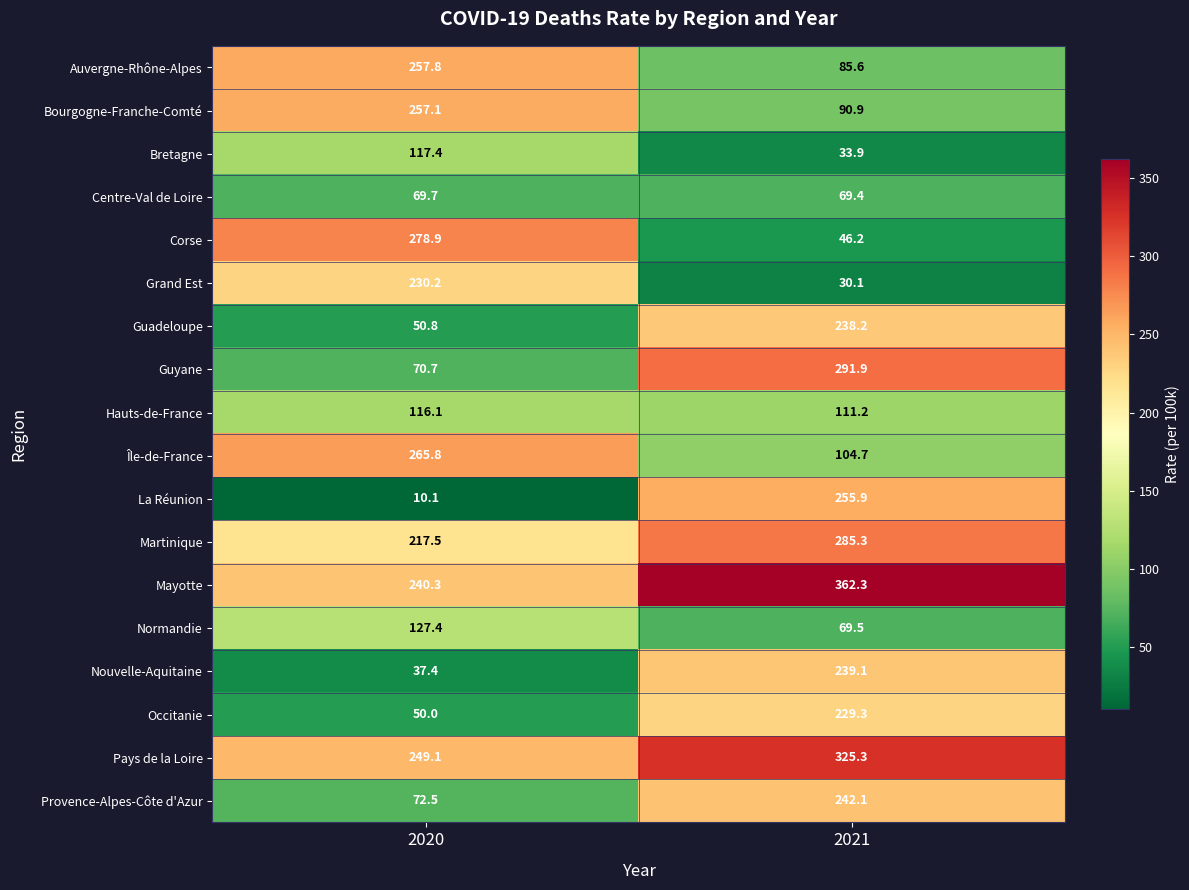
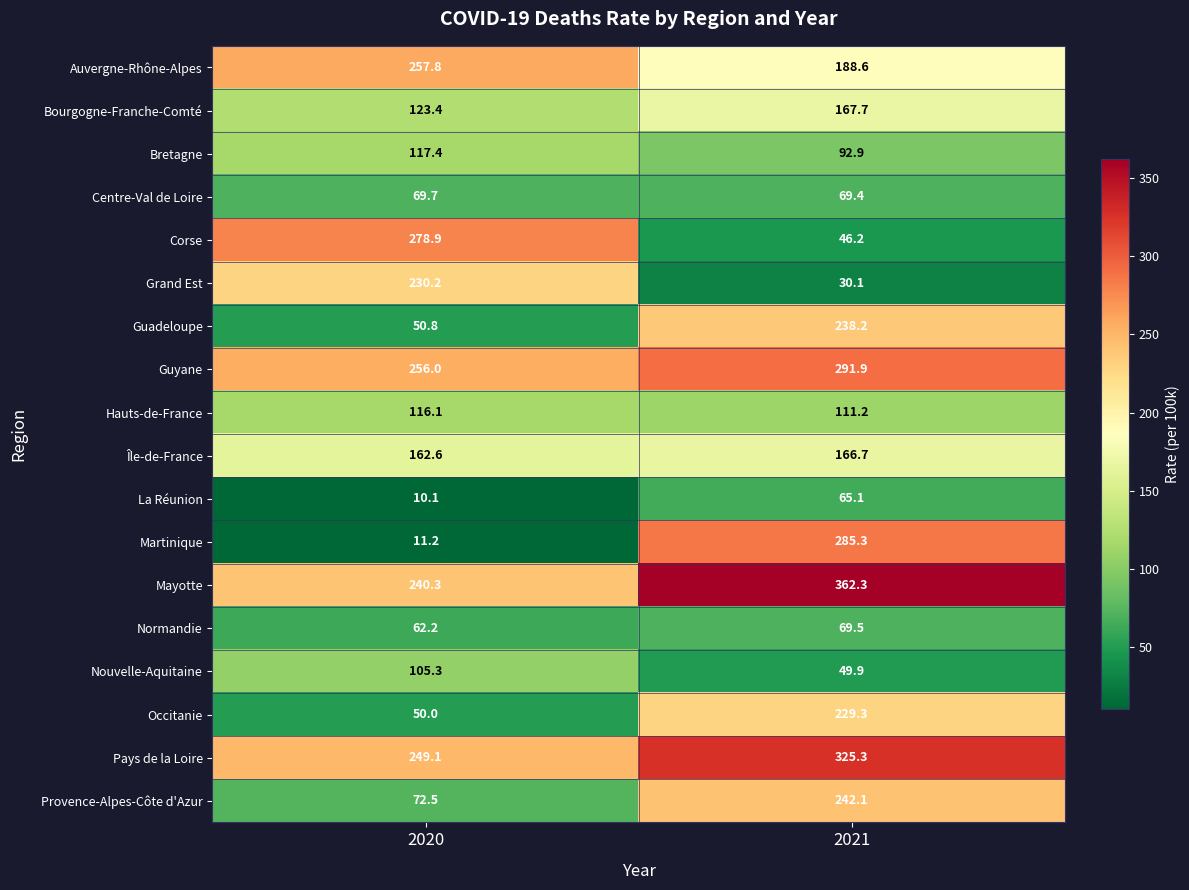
Auvergne-Rhône-Alpes, 2021: 85.6 -> 188.6
Bourgogne-Franche-Comté, 2020: 257.1 -> 123.4
Bourgogne-Franche-Comté, 2021: 90.9 -> 167.7
Bretagne, 2021: 33.9 -> 92.9
Guyane, 2020: 70.7 -> 256.0
Île-de-France, 2020: 265.8 -> 162.6
Île-de-France, 2021: 104.7 -> 166.7
La Réunion, 2021: 255.9 -> 65.1
Martinique, 2020: 217.5 -> 11.2
Normandie, 2020: 127.4 -> 62.2
Nouvelle-Aquitaine, 2020: 37.4 -> 105.3
Nouvelle-Aquitaine, 2021: 239.1 -> 49.9
